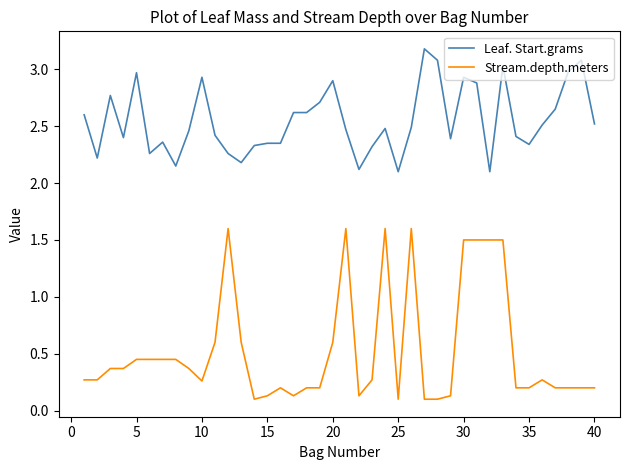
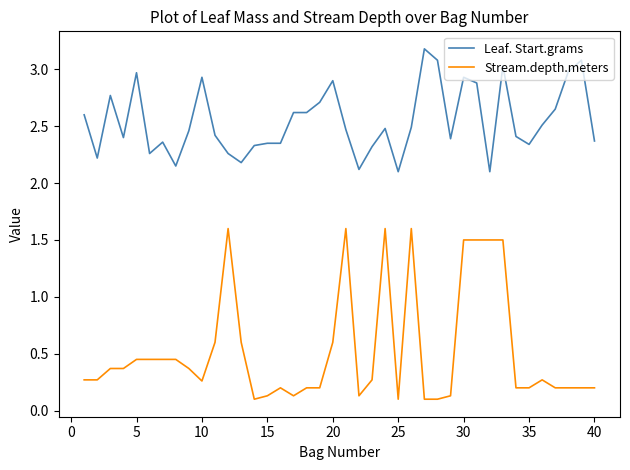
Leaf. Start.grams, 40: 2.52 -> 2.37
